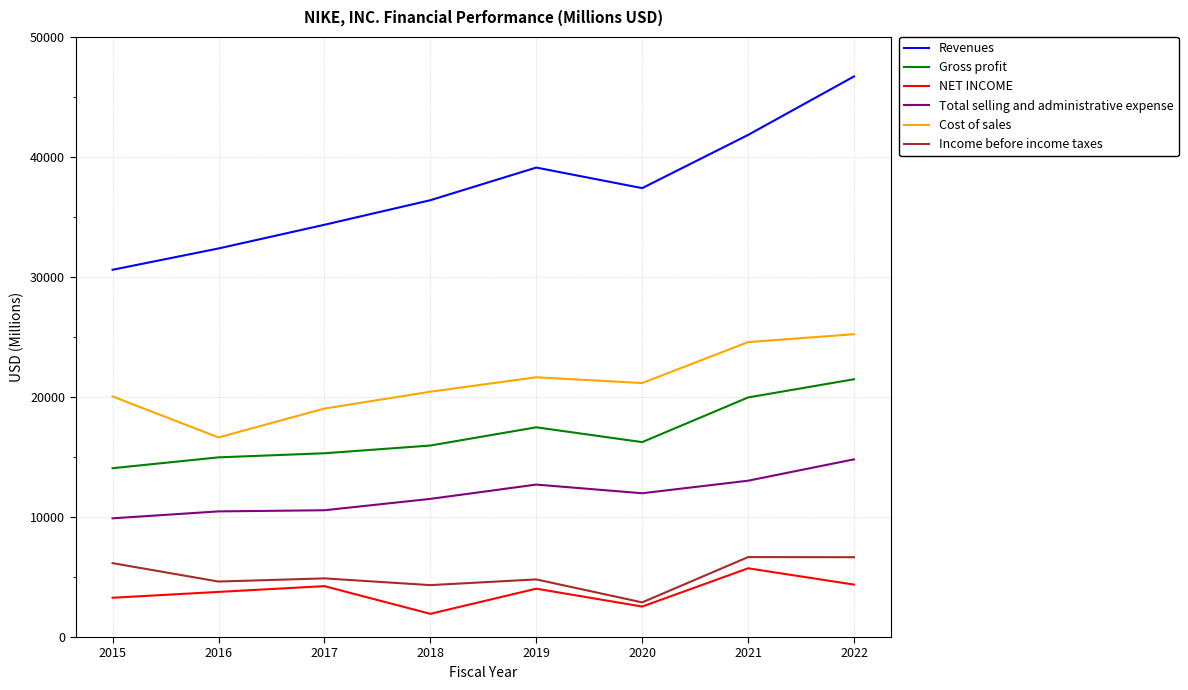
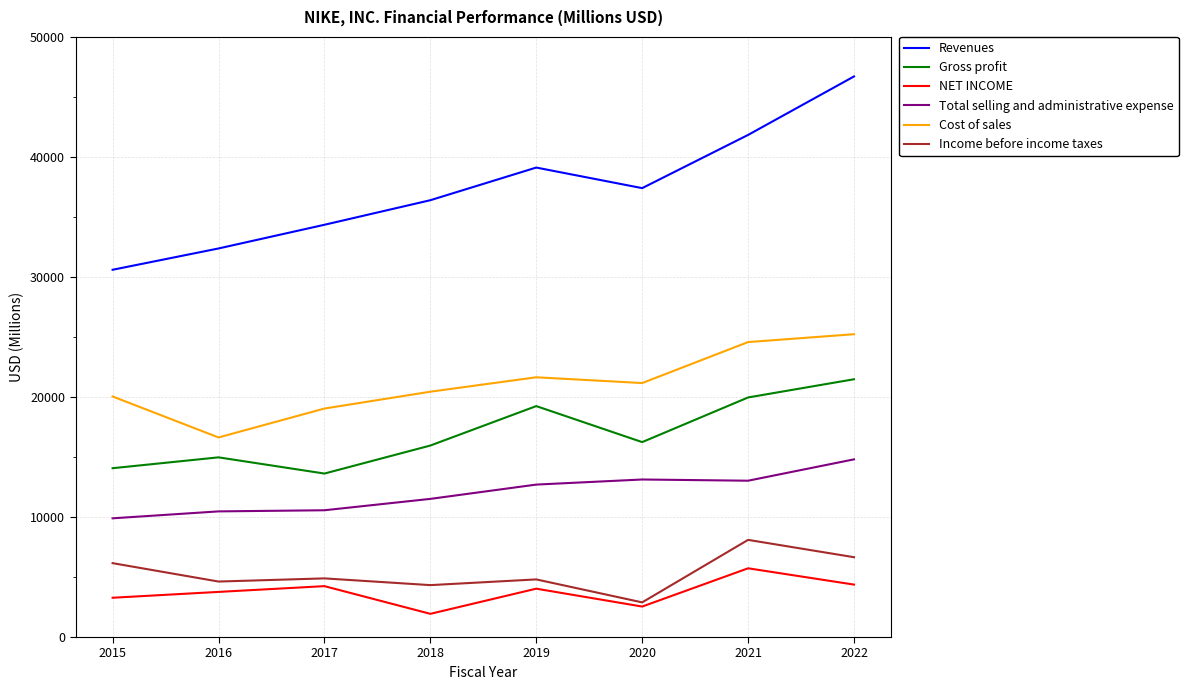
Gross profit, 2017: 15300 -> 13600
Gross profit, 2019: 17500 -> 19200
Total selling and administrative expense, 2020: 12000 -> 13100
Income before income taxes, 2021: 6700 -> 8100
